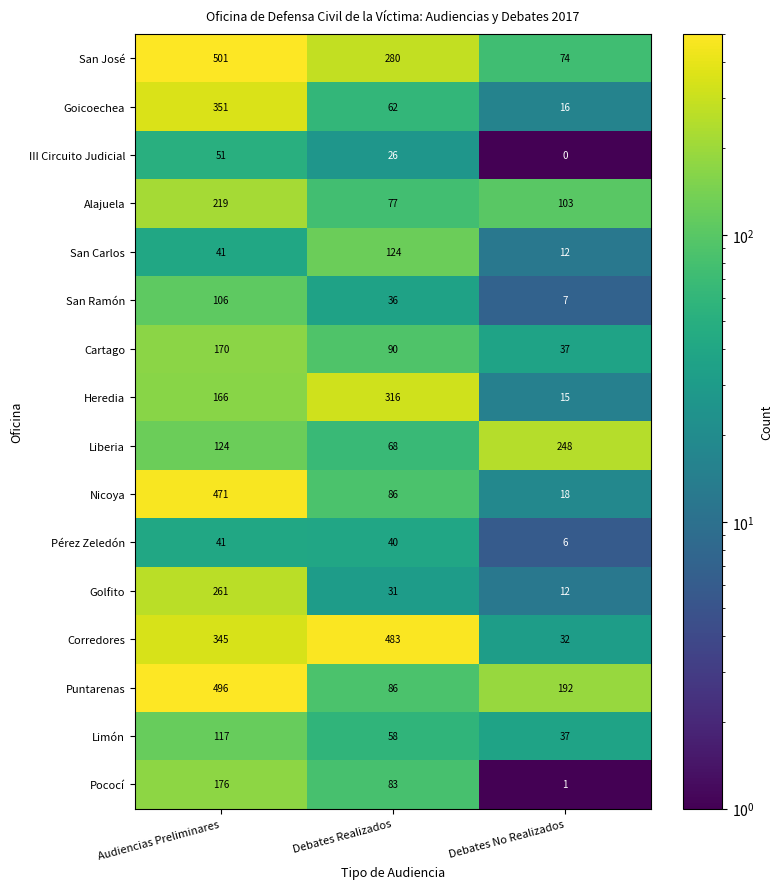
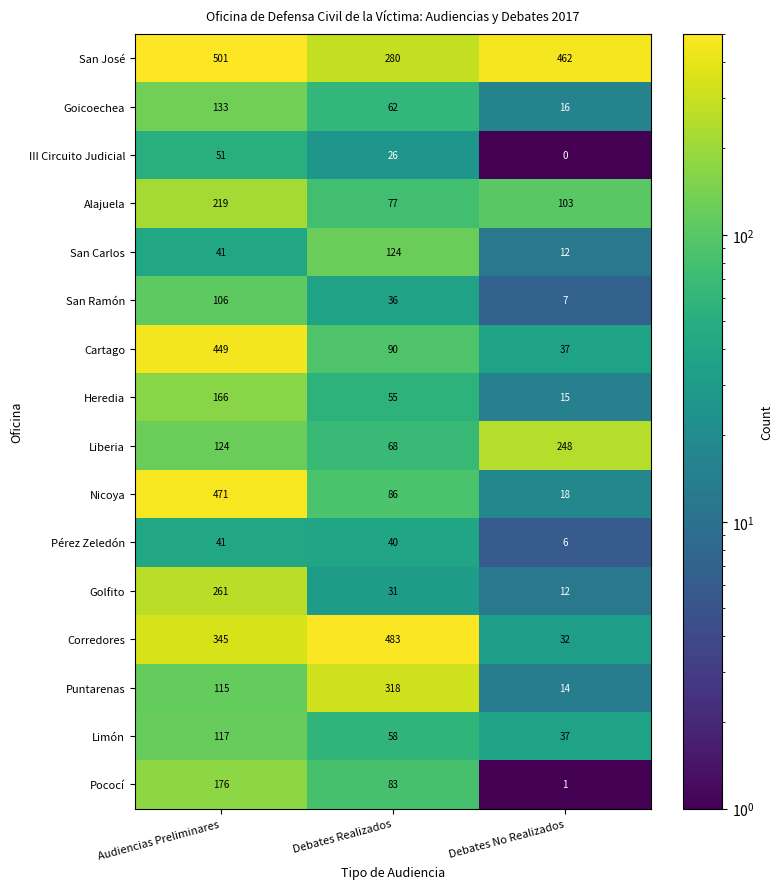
San José, Debates No Realizados: 74 -> 462
Goicoechea, Audiencias Preliminares: 351 -> 133
Cartago, Audiencias Preliminares: 170 -> 449
Heredia, Debates Realizados: 316 -> 55
Puntarenas, Audiencias Preliminares: 496 -> 115
Puntarenas, Debates Realizados: 86 -> 318
Puntarenas, Debates No Realizados: 192 -> 14
